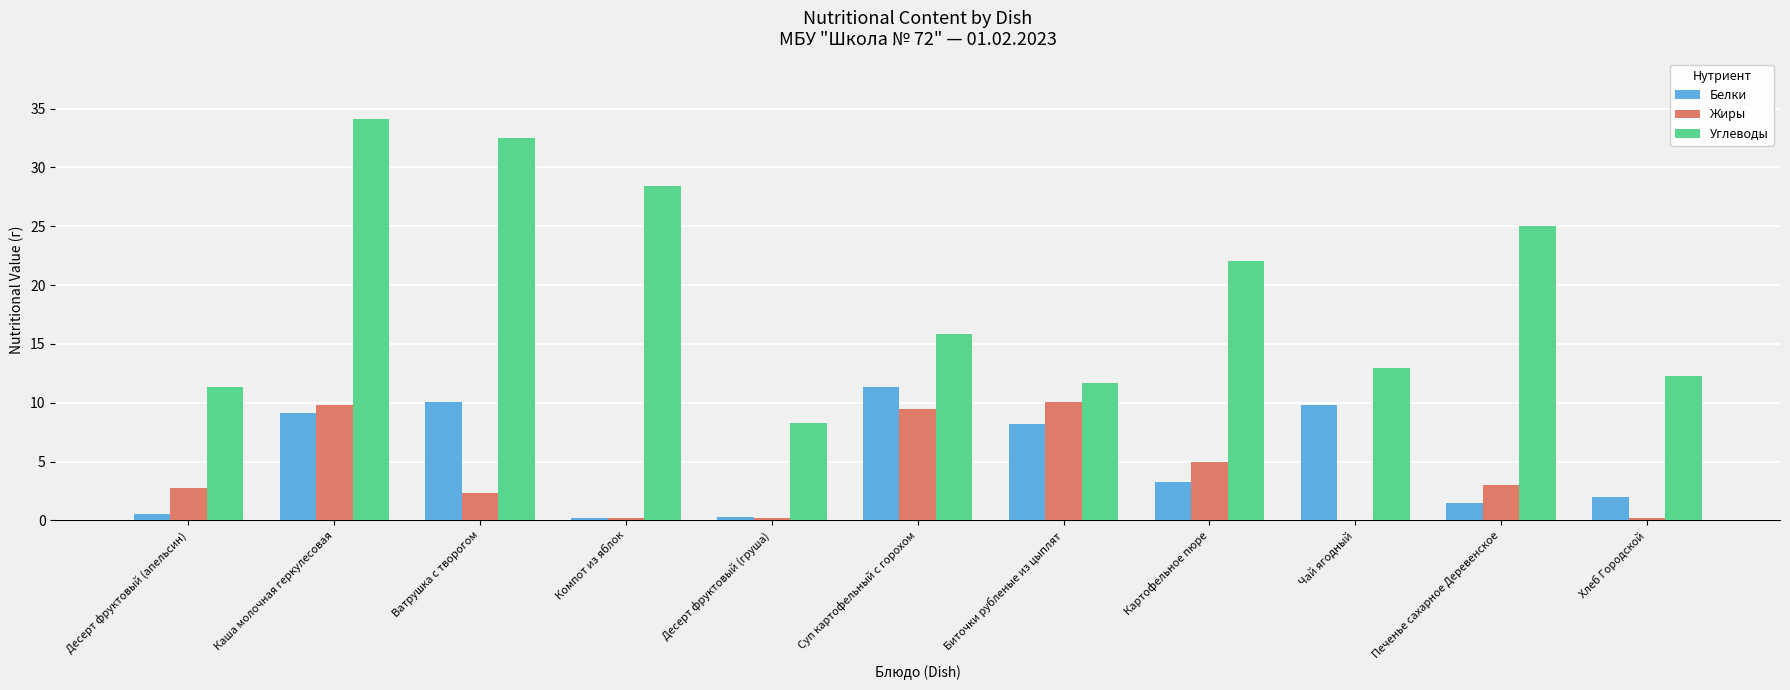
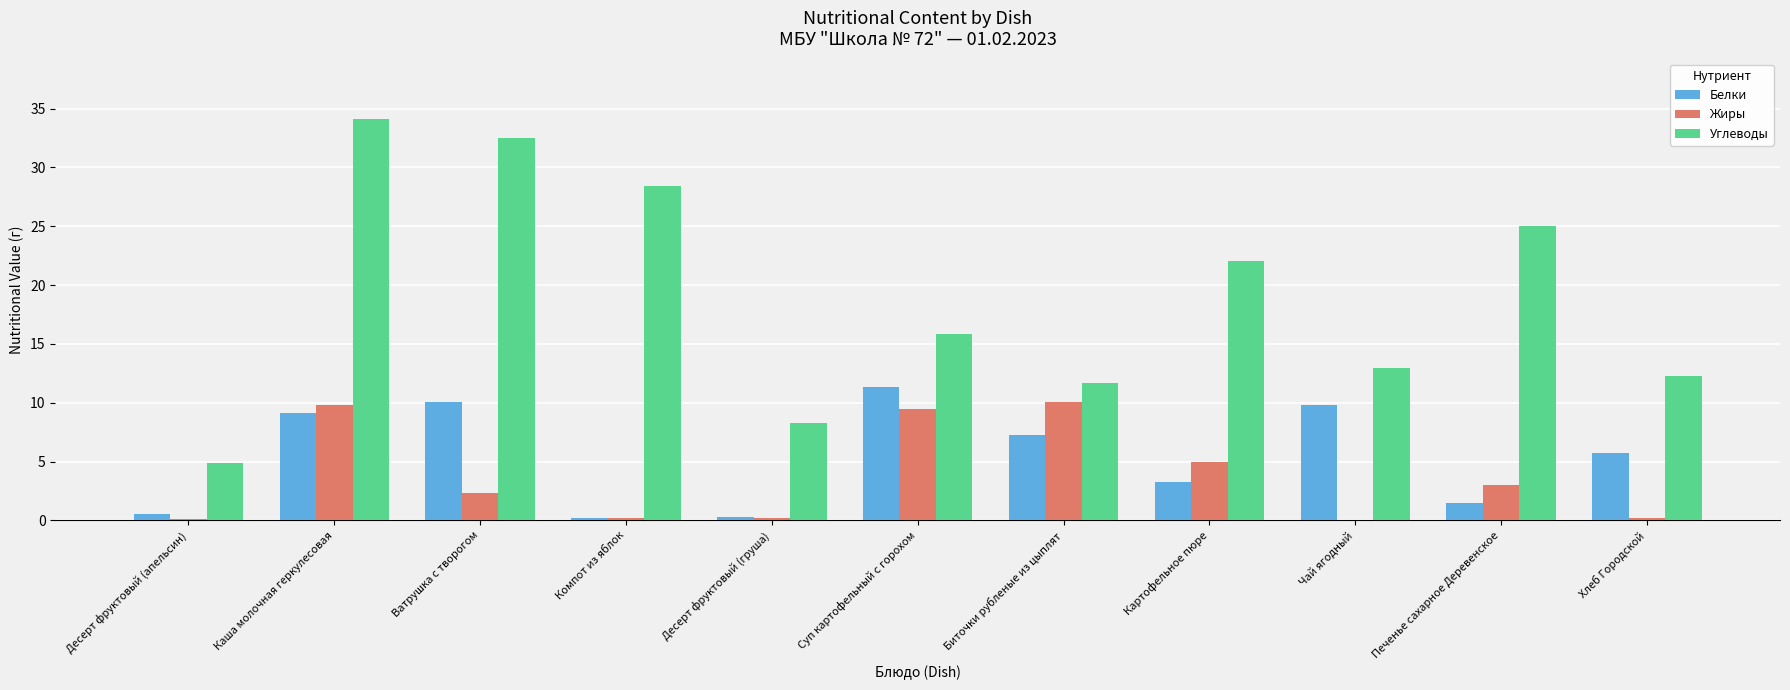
Жиры, Десерт фруктовый (апельсин): 2.8 -> 0.1
Углеводы, Десерт фруктовый (апельсин): 11.3 -> 4.9
Белки, Биточки рубленые из цыплят: 8.2 -> 7.3
Белки, Хлеб Городской: 2.0 -> 5.7
